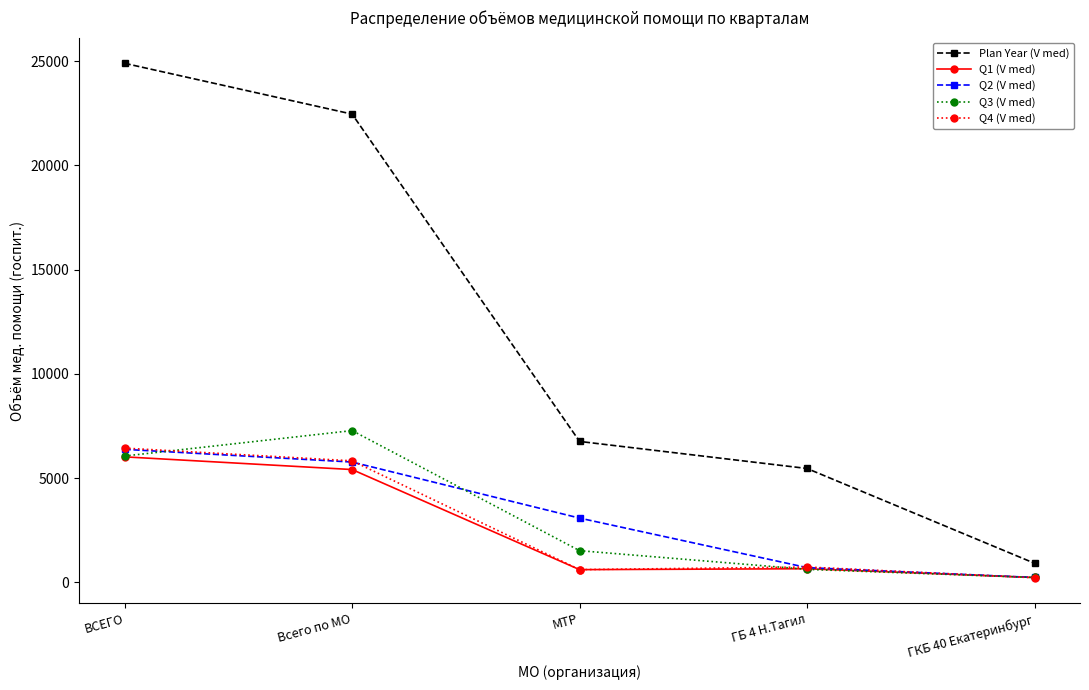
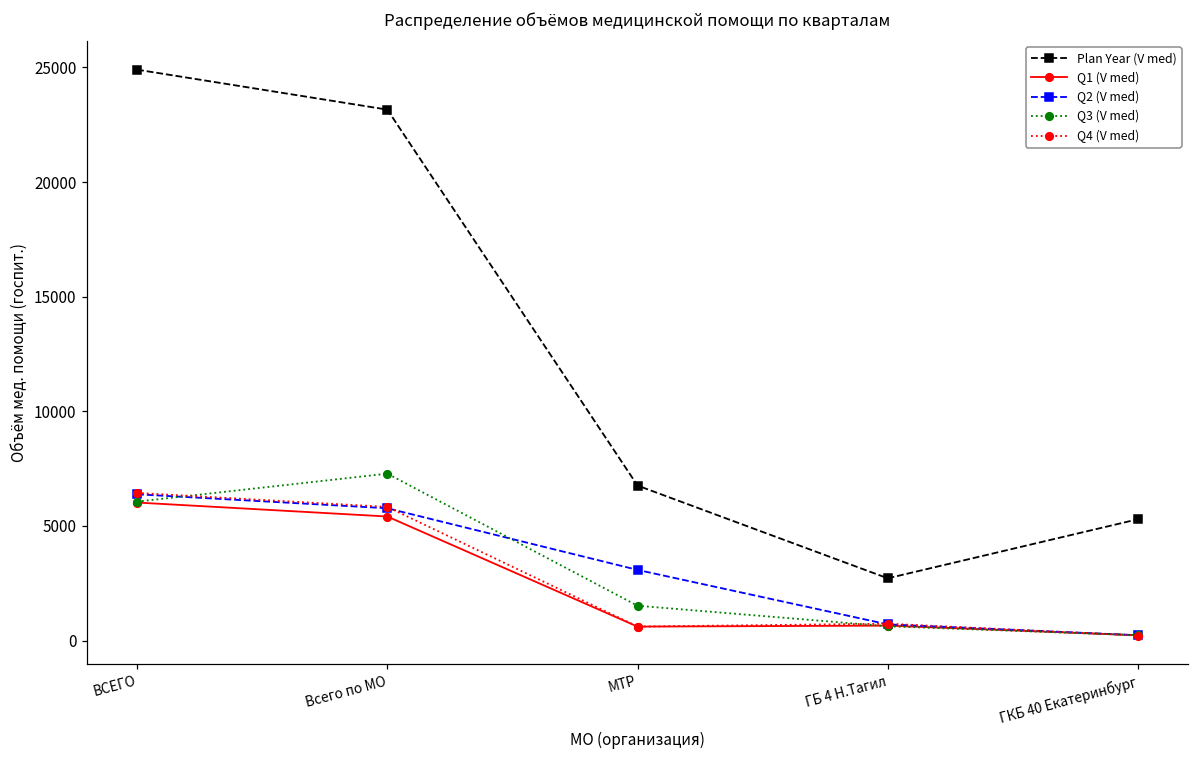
Plan Year (V med), Всего по МО: 22500 -> 23200
Plan Year (V med), ГБ 4 Н.Тагил: 5500 -> 2700
Plan Year (V med), ГКБ 40 Екатеринбург: 900 -> 5300
